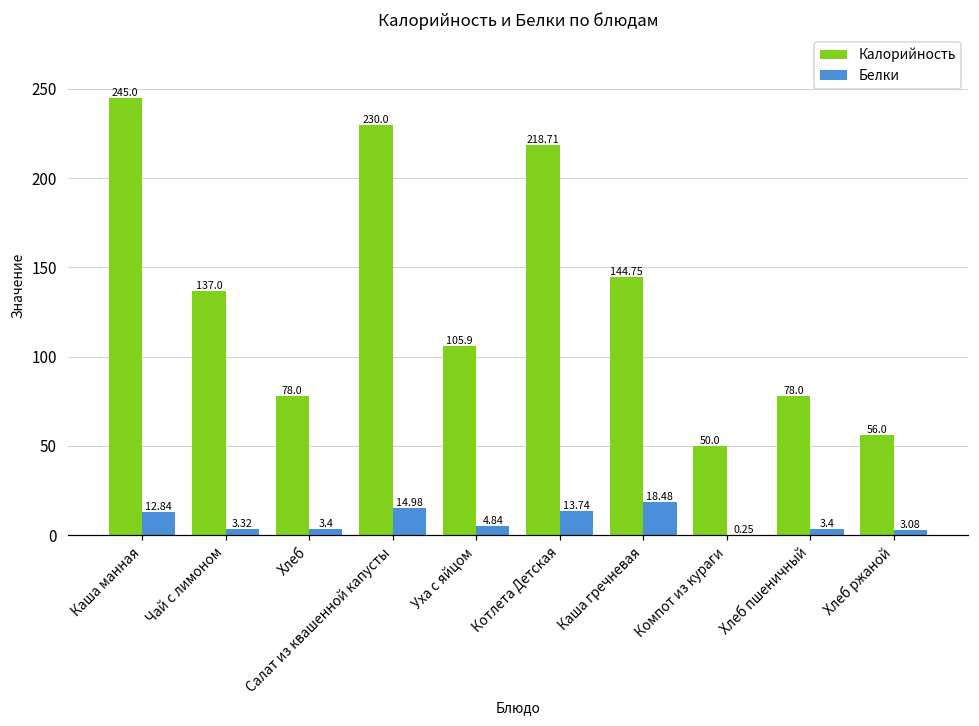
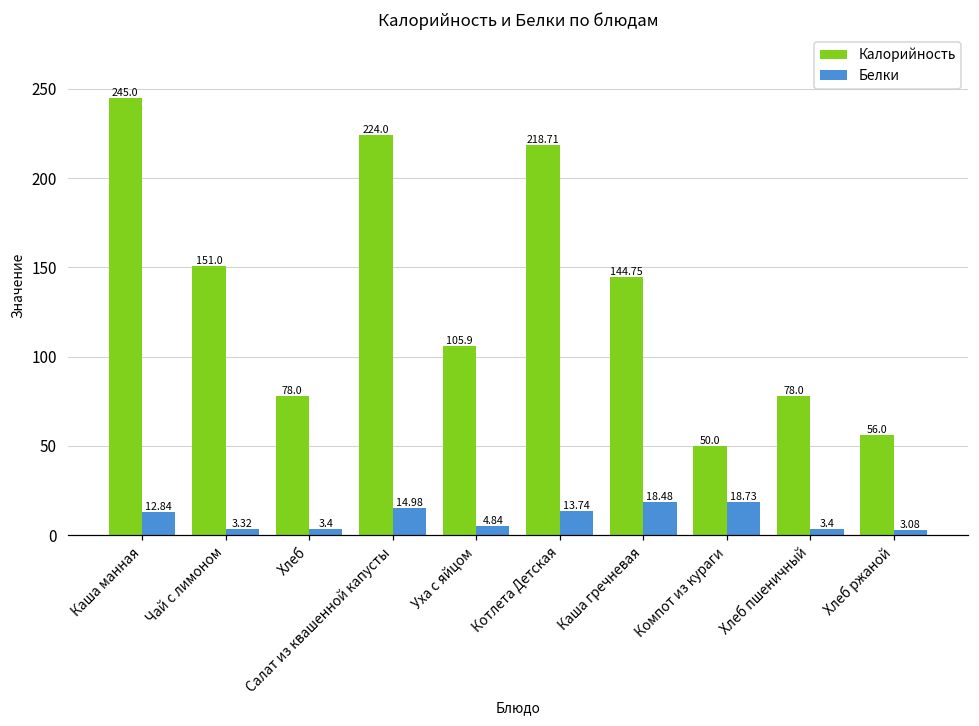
Калорийность, Чай с лимоном: 137.0 -> 151.0
Калорийность, Салат из квашенной капусты: 230.0 -> 224.0
Белки, Компот из кураги: 0.25 -> 18.73
